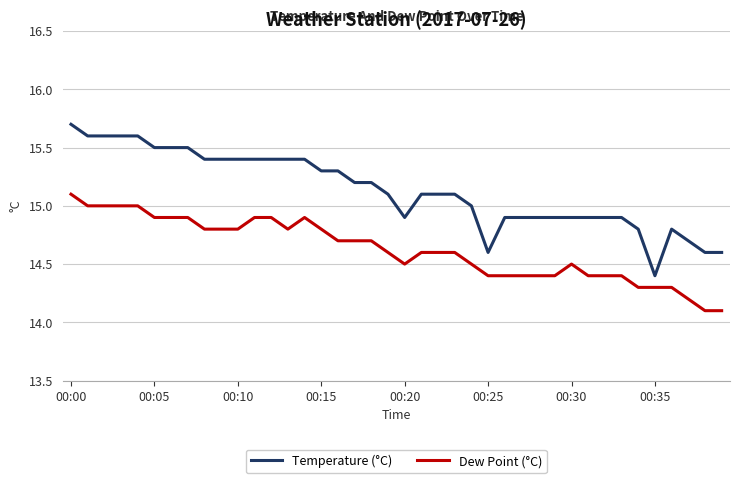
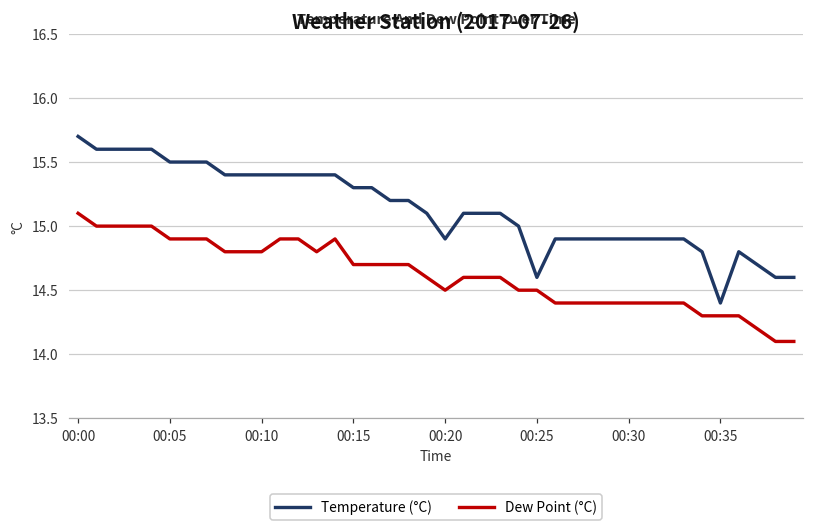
Dew Point (°C), 00:15: 14.8 -> 14.7
Dew Point (°C), 00:25: 14.4 -> 14.5
Dew Point (°C), 00:30: 14.5 -> 14.4
